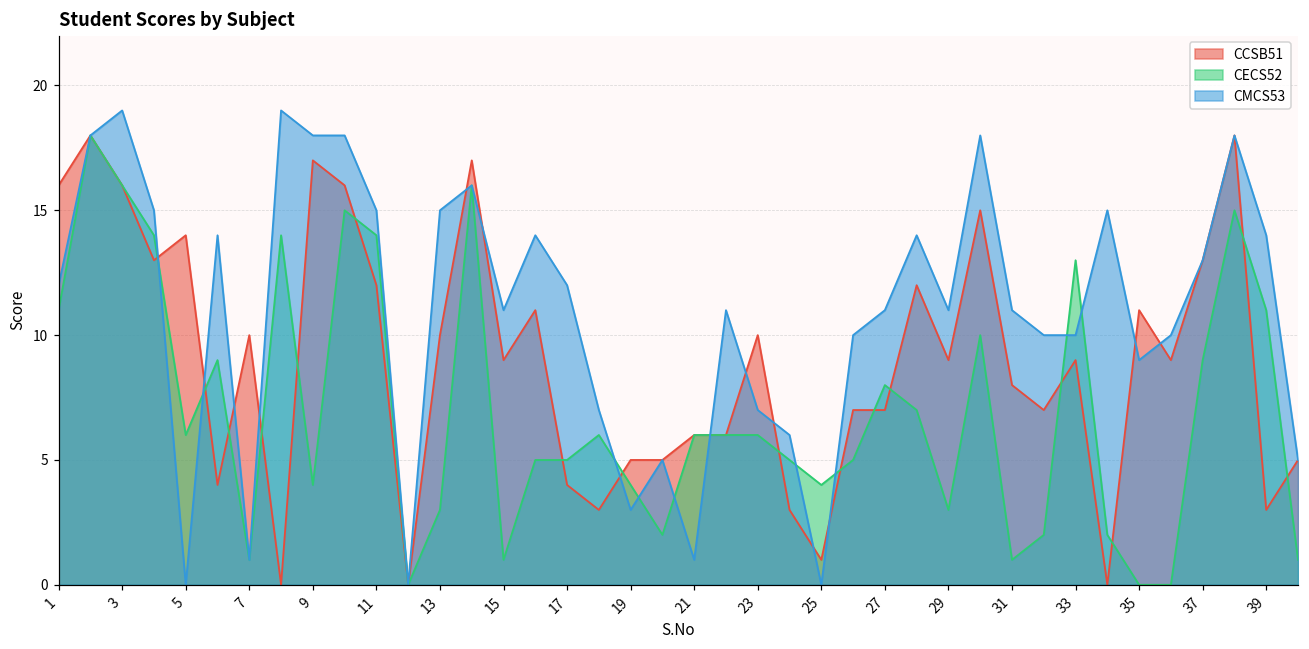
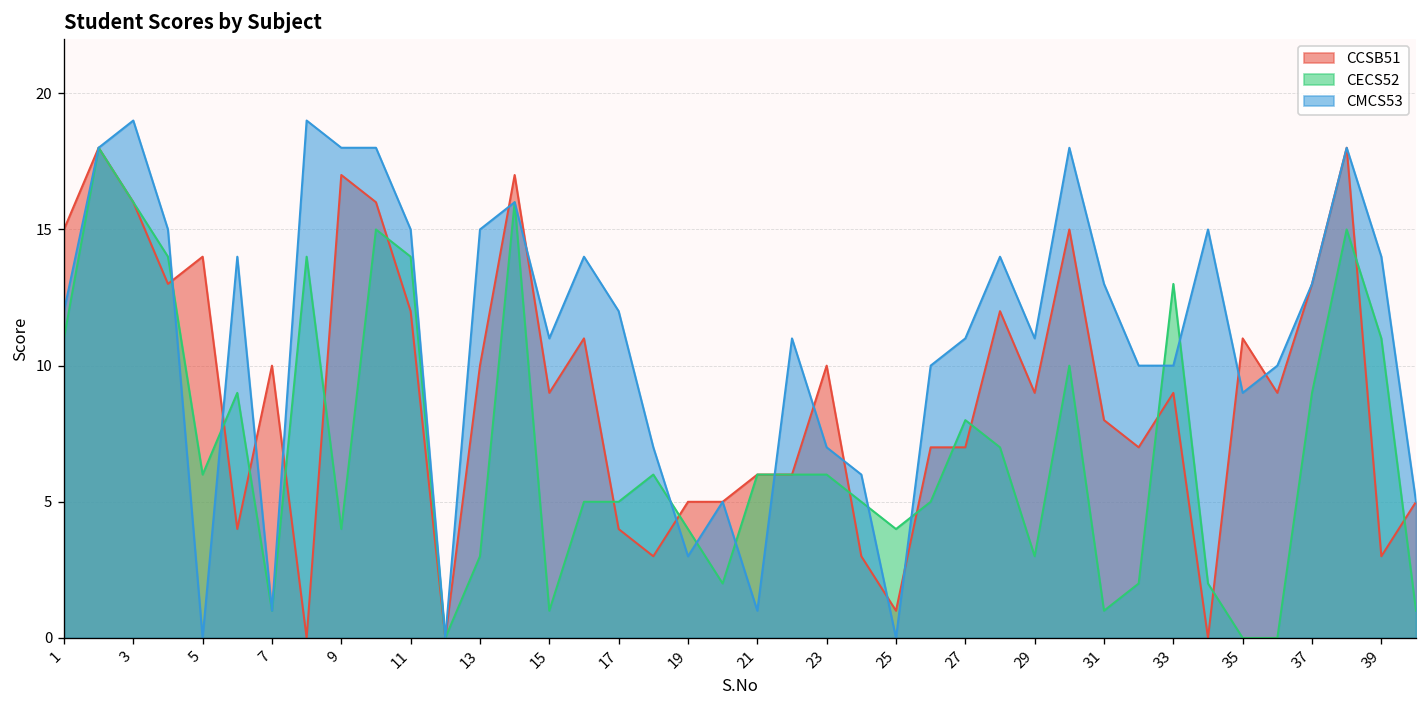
CCSB51, 1: 16 -> 15
CMCS53, 31: 11 -> 13
